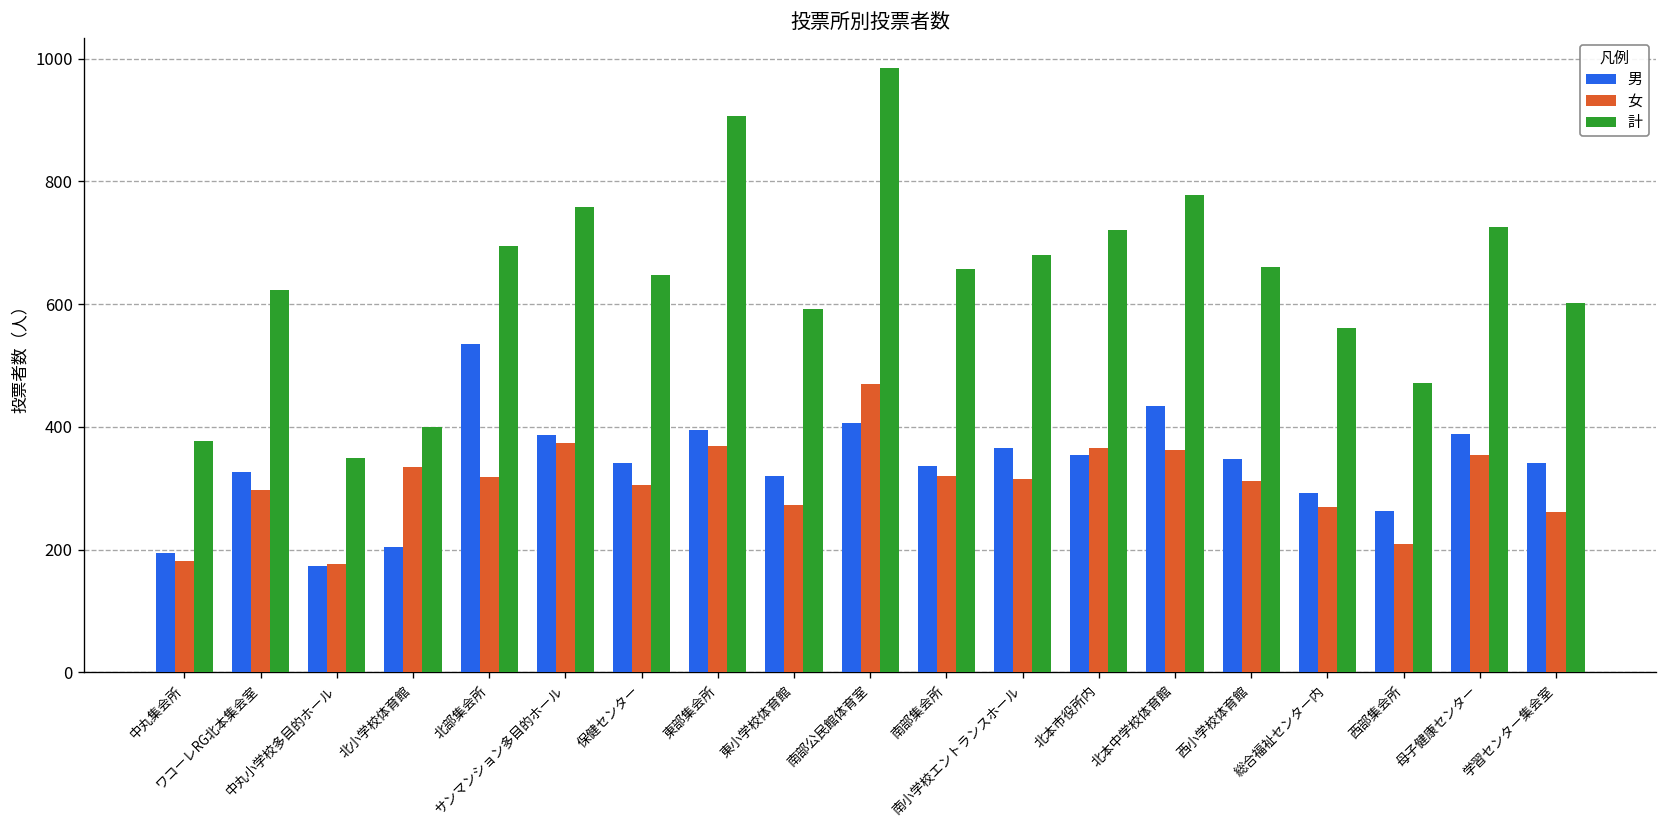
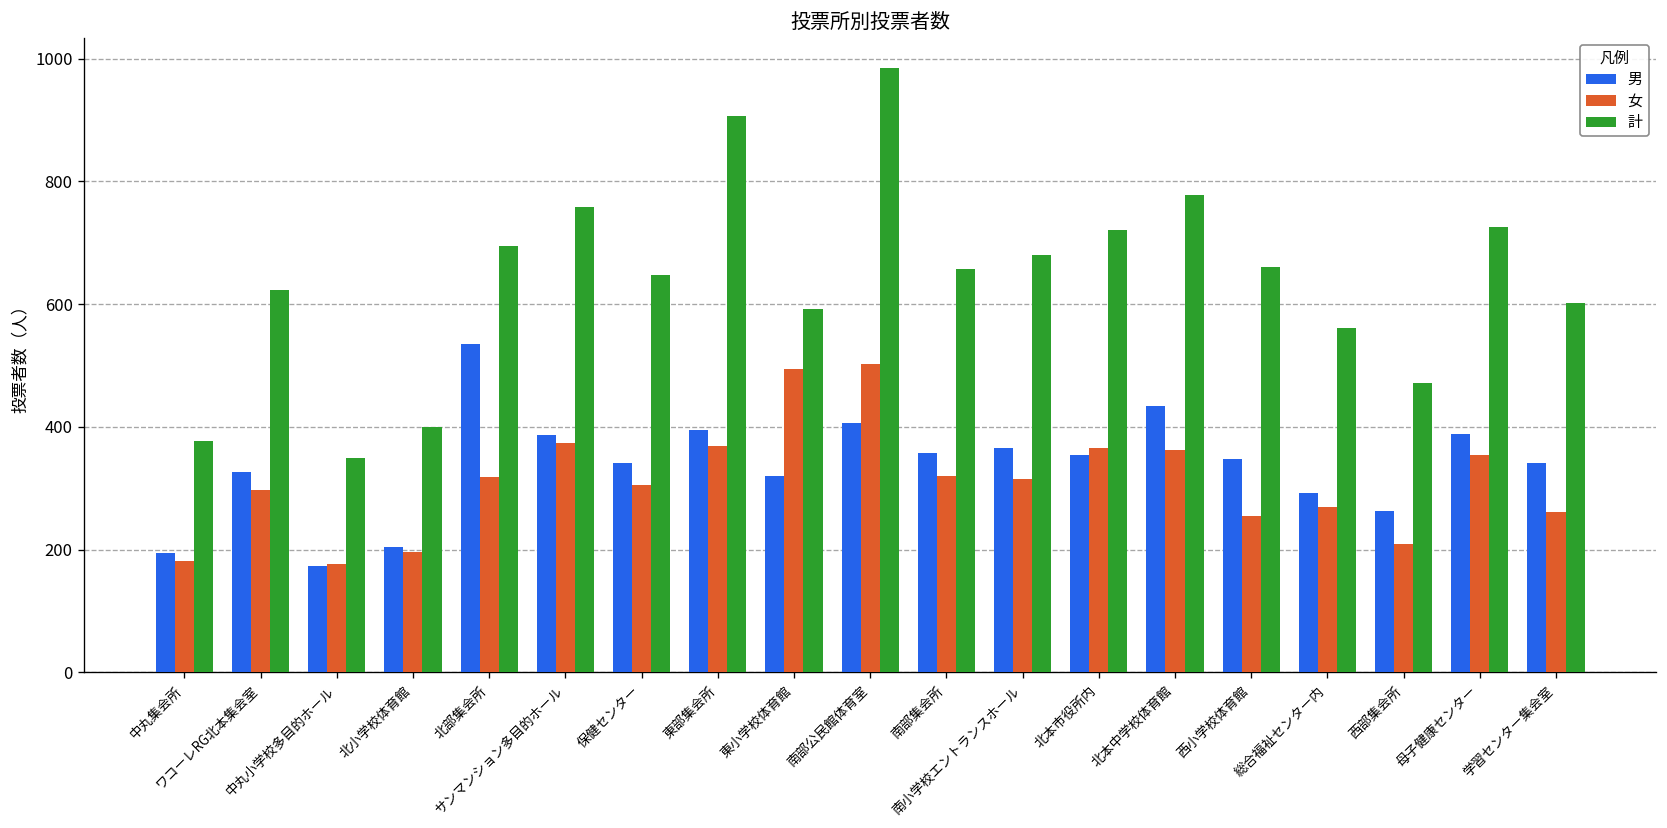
女, 北小学校体育館: 330 -> 200
女, 東小学校体育館: 270 -> 490
女, 南部公民館体育室: 470 -> 500
男, 南部集会所: 340 -> 360
女, 西小学校体育館: 310 -> 260
